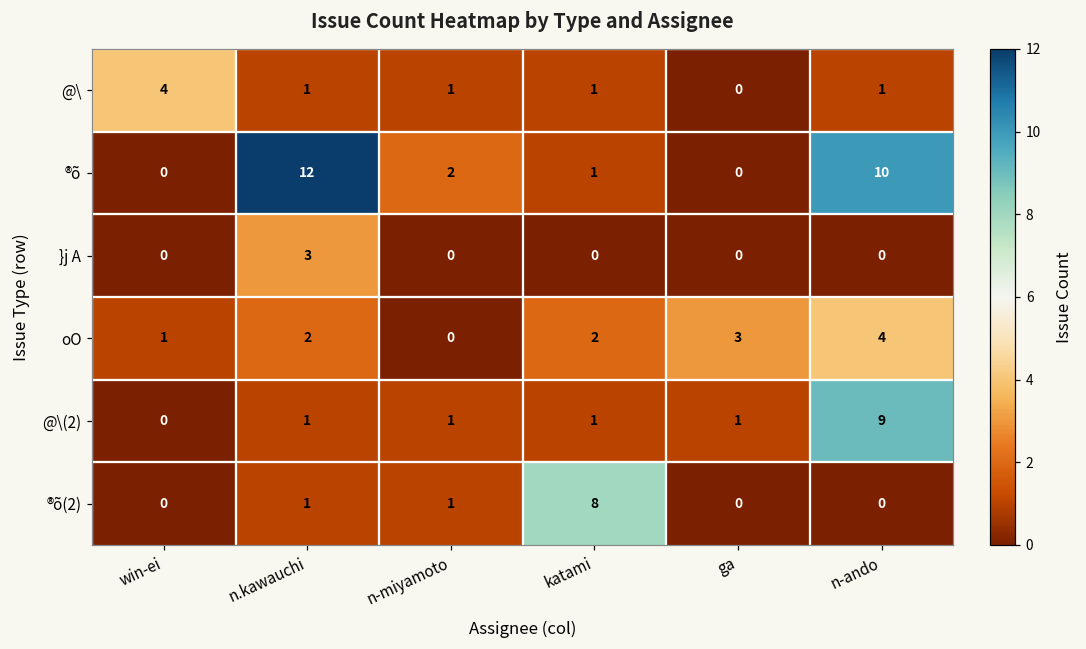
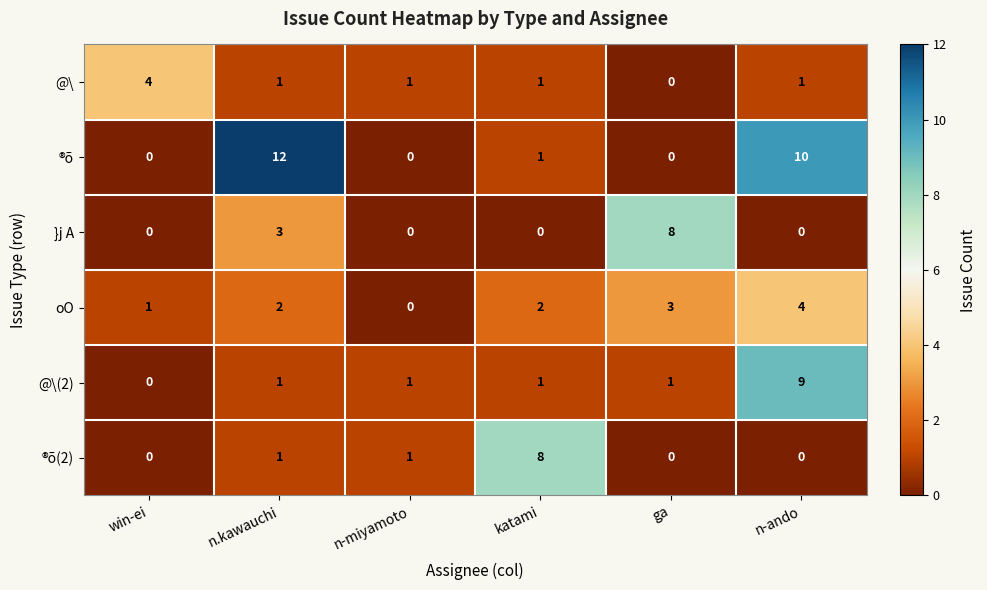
®õ, n-miyamoto: 2 -> 0
}j A, ga: 0 -> 8
